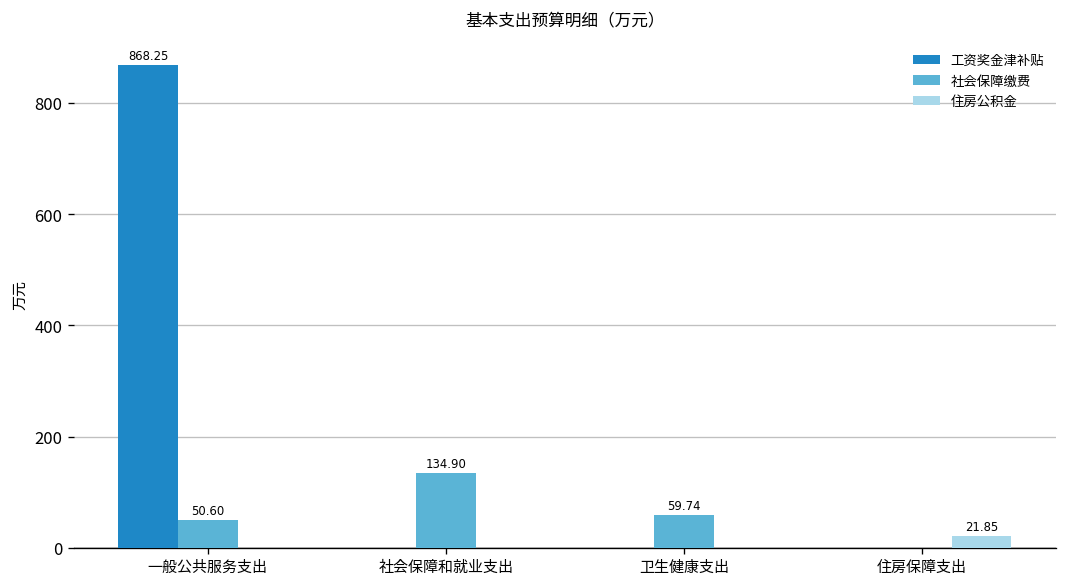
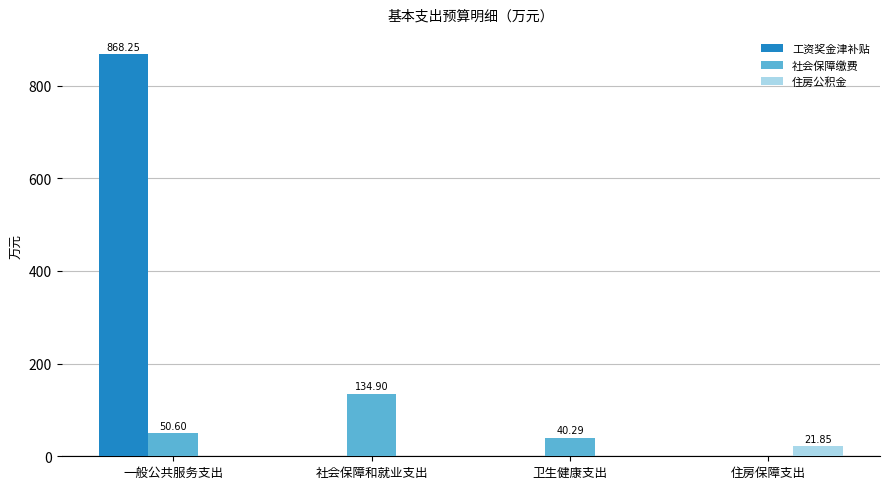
社会保障缴费, 卫生健康支出: 59.74 -> 40.29
